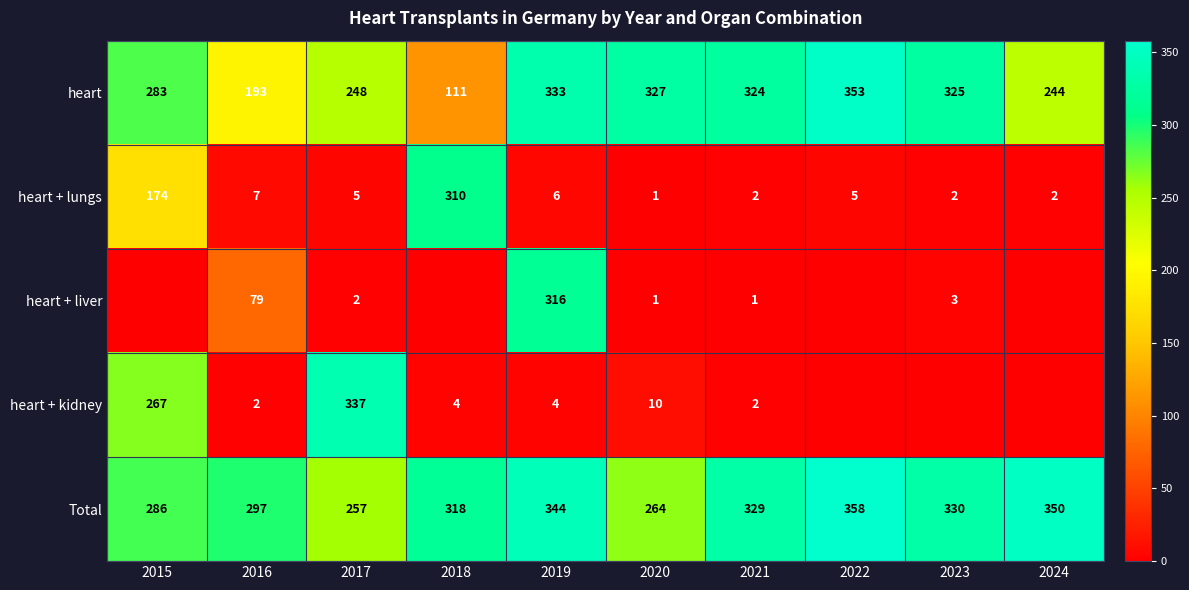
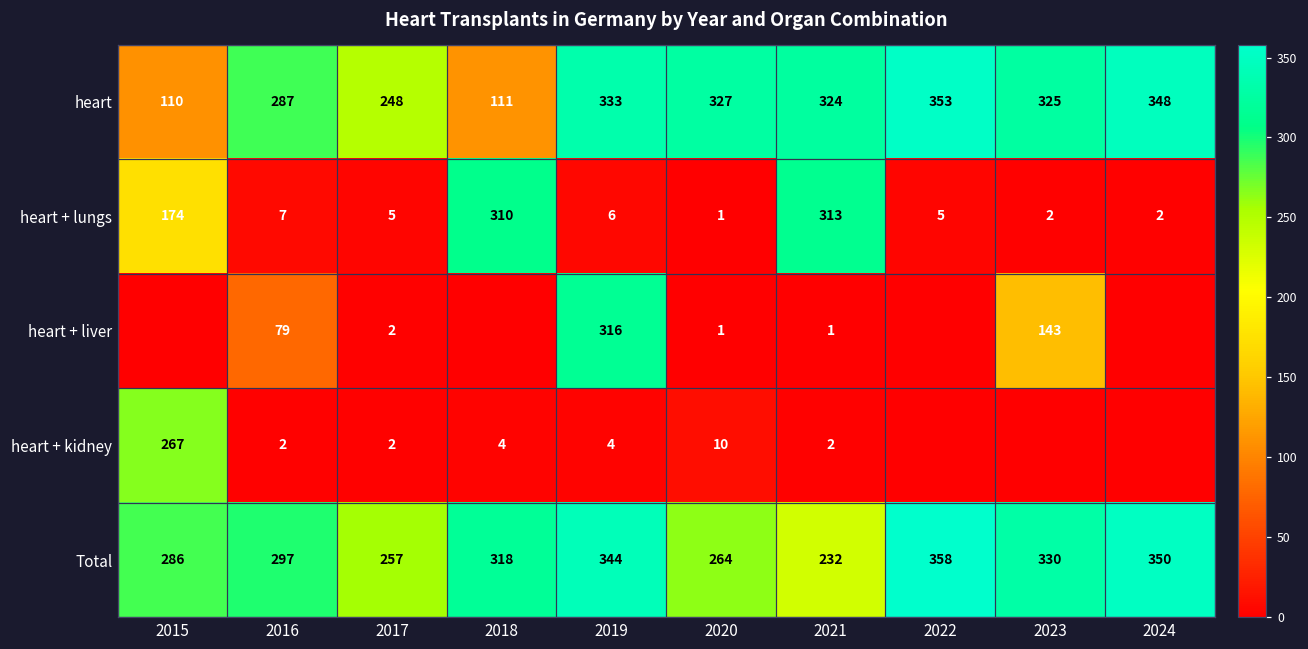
heart, 2015: 283 -> 110
heart, 2016: 193 -> 287
heart, 2024: 244 -> 348
heart + lungs, 2021: 2 -> 313
heart + liver, 2023: 3 -> 143
heart + kidney, 2017: 337 -> 2
Total, 2021: 329 -> 232
